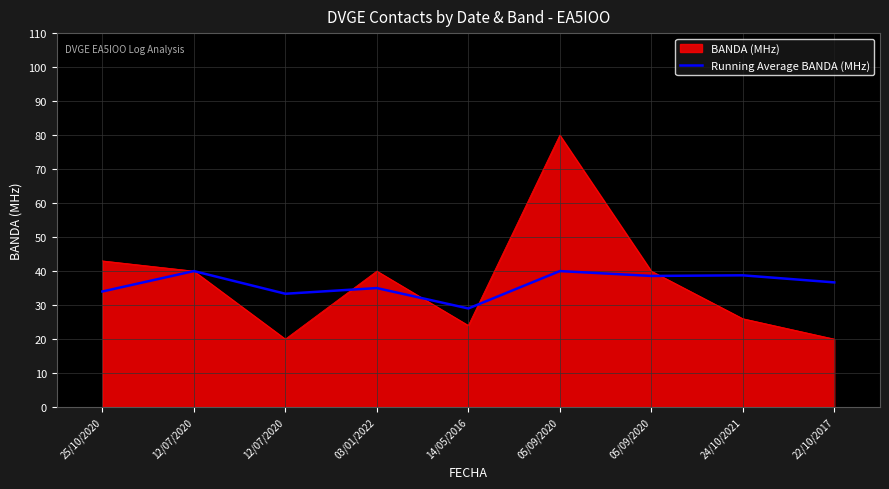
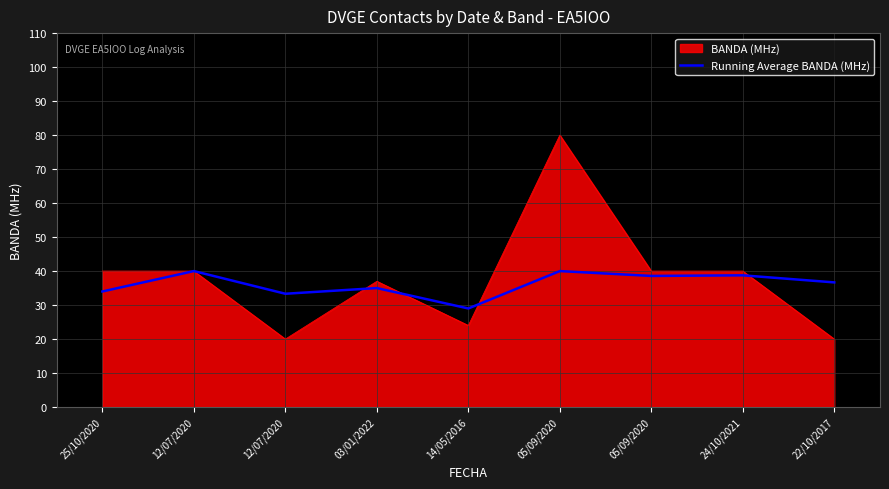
BANDA (MHz), 25/10/2020: 43 -> 40
BANDA (MHz), 03/01/2022: 40 -> 37
BANDA (MHz), 24/10/2021: 26 -> 40
